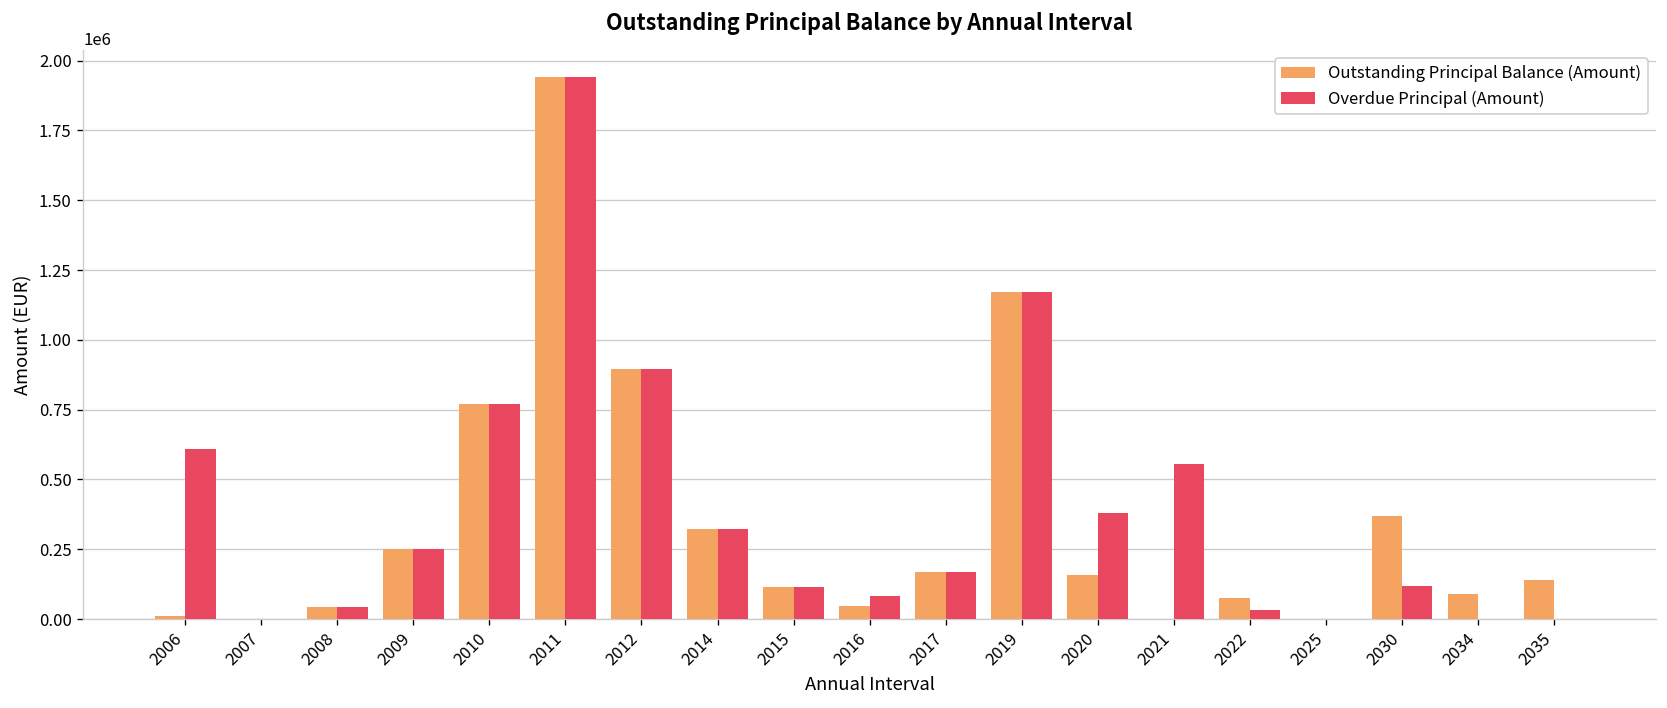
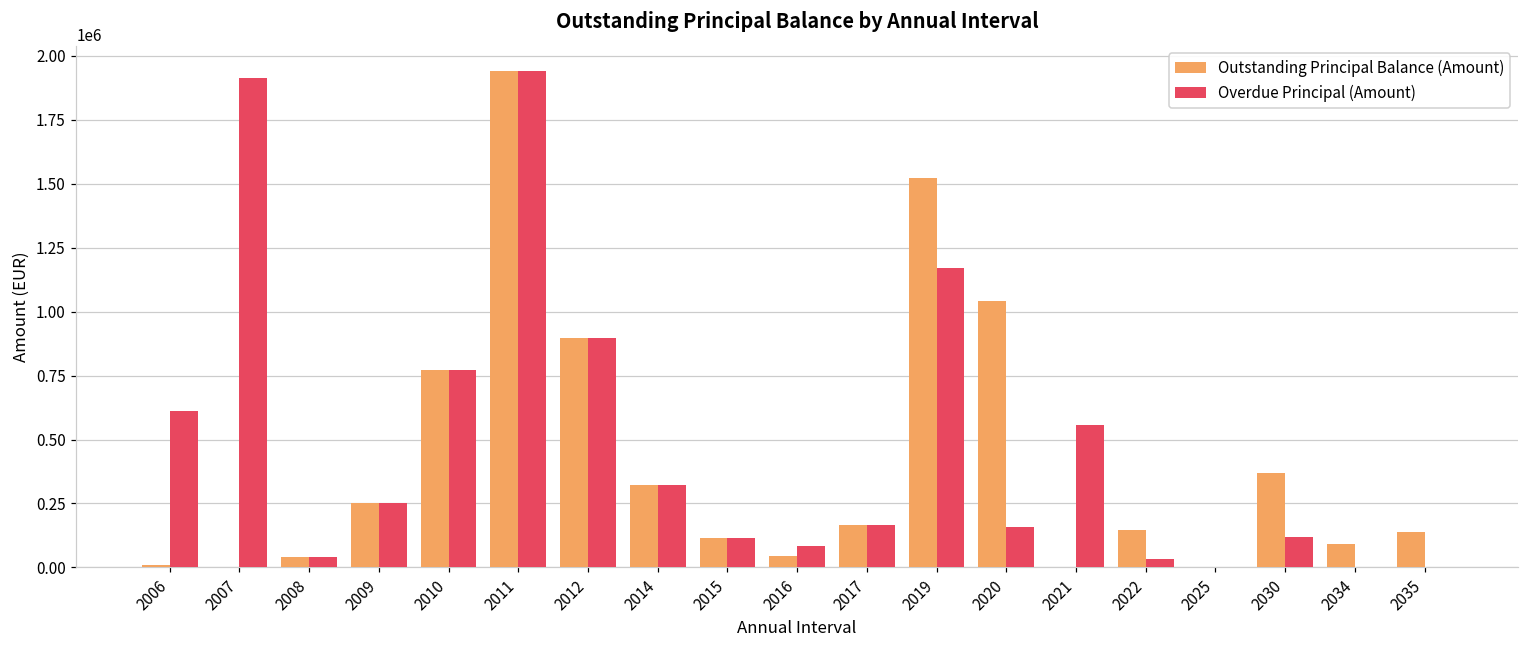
Overdue Principal (Amount), 2007: 0 -> 1910000
Outstanding Principal Balance (Amount), 2019: 1170000 -> 1520000
Outstanding Principal Balance (Amount), 2020: 160000 -> 1040000
Overdue Principal (Amount), 2020: 380000 -> 160000
Outstanding Principal Balance (Amount), 2022: 80000 -> 150000
